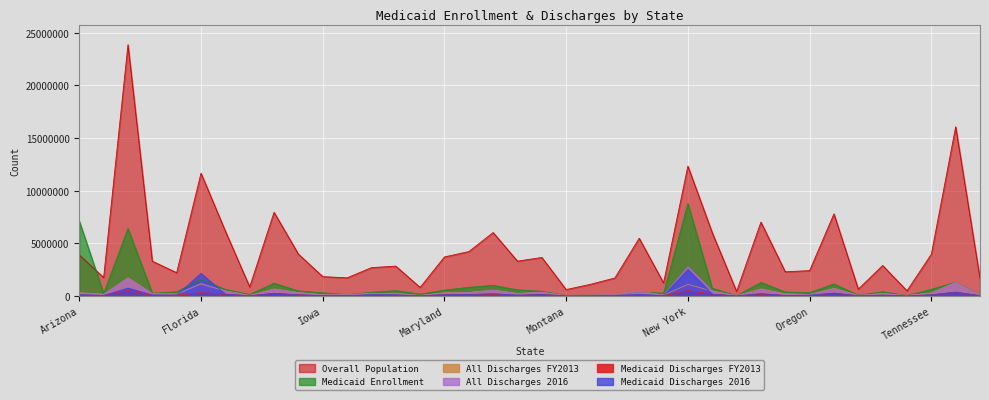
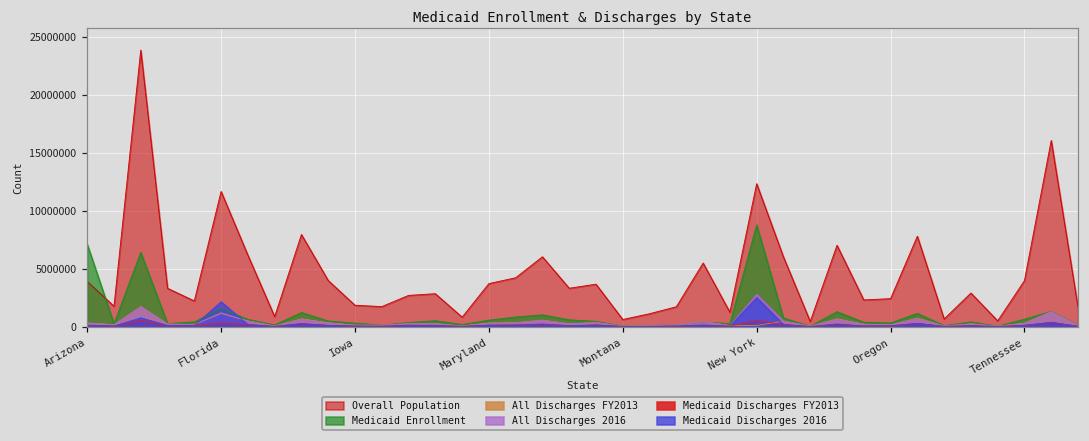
All Discharges FY2013, New York: 1100000 -> 100000
